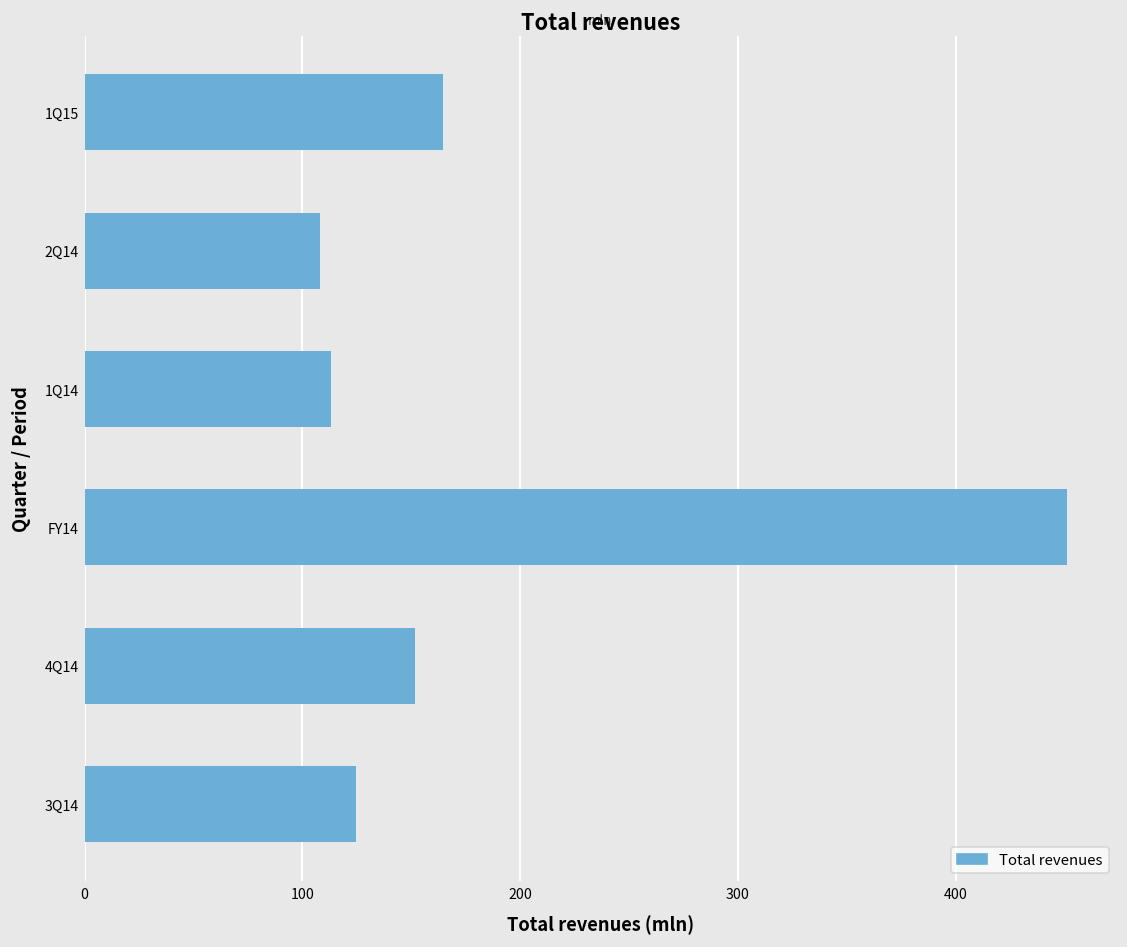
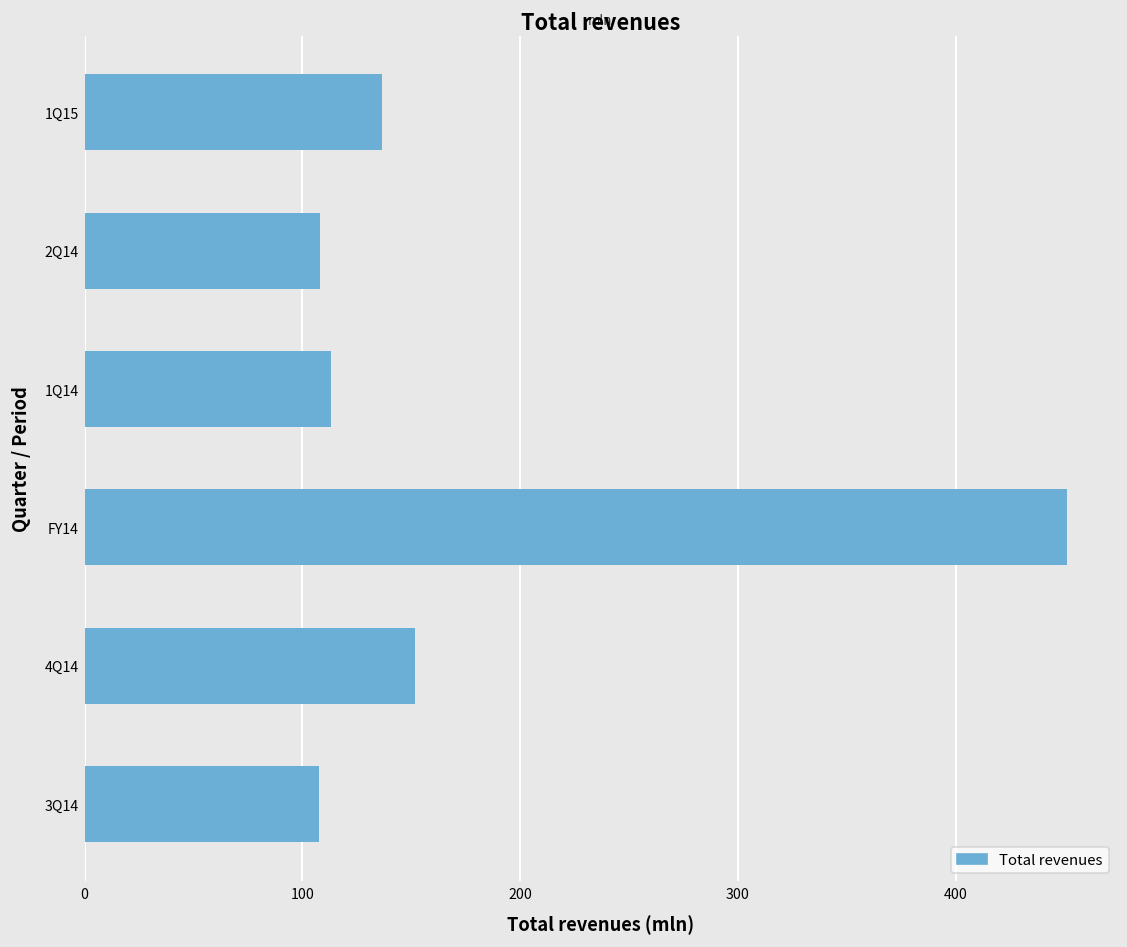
1Q15: 165 -> 137
3Q14: 125 -> 107
